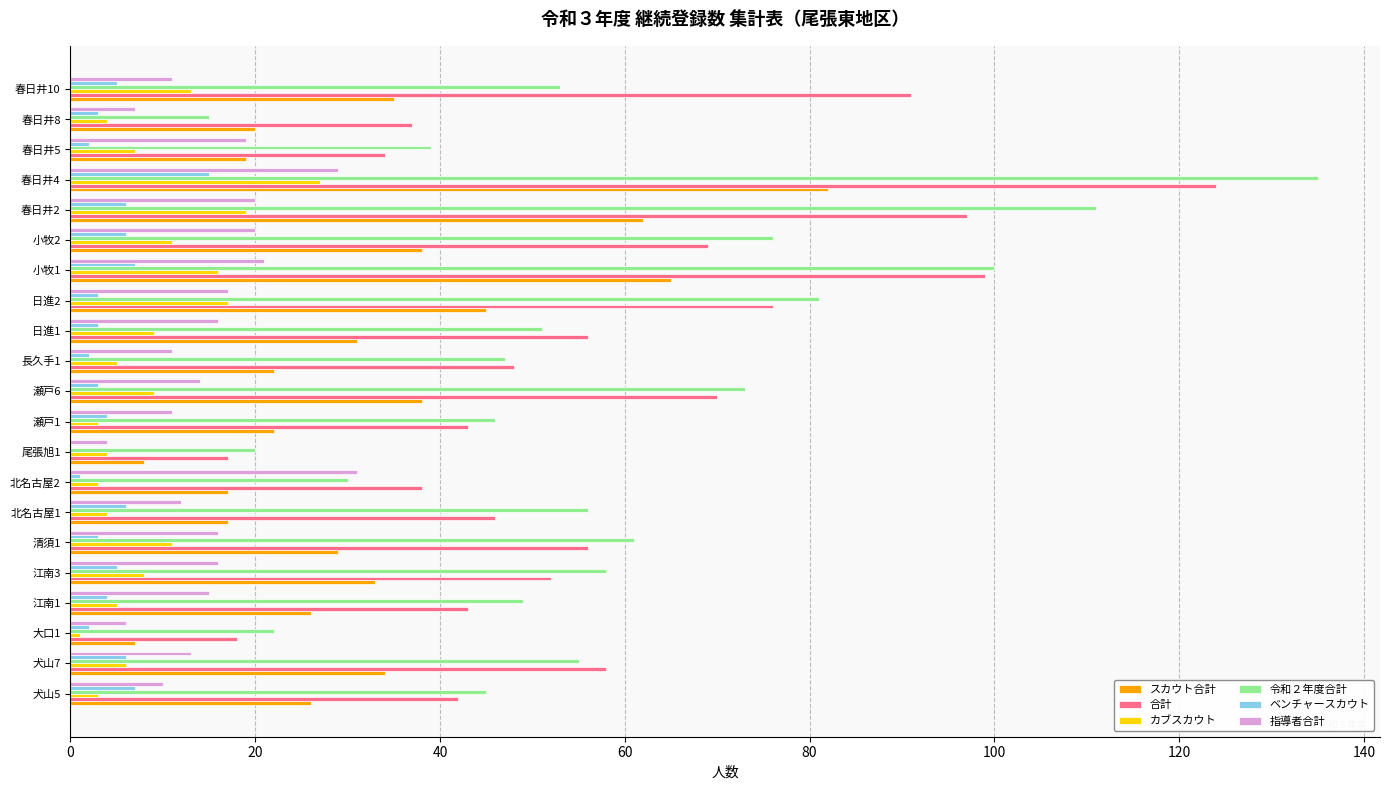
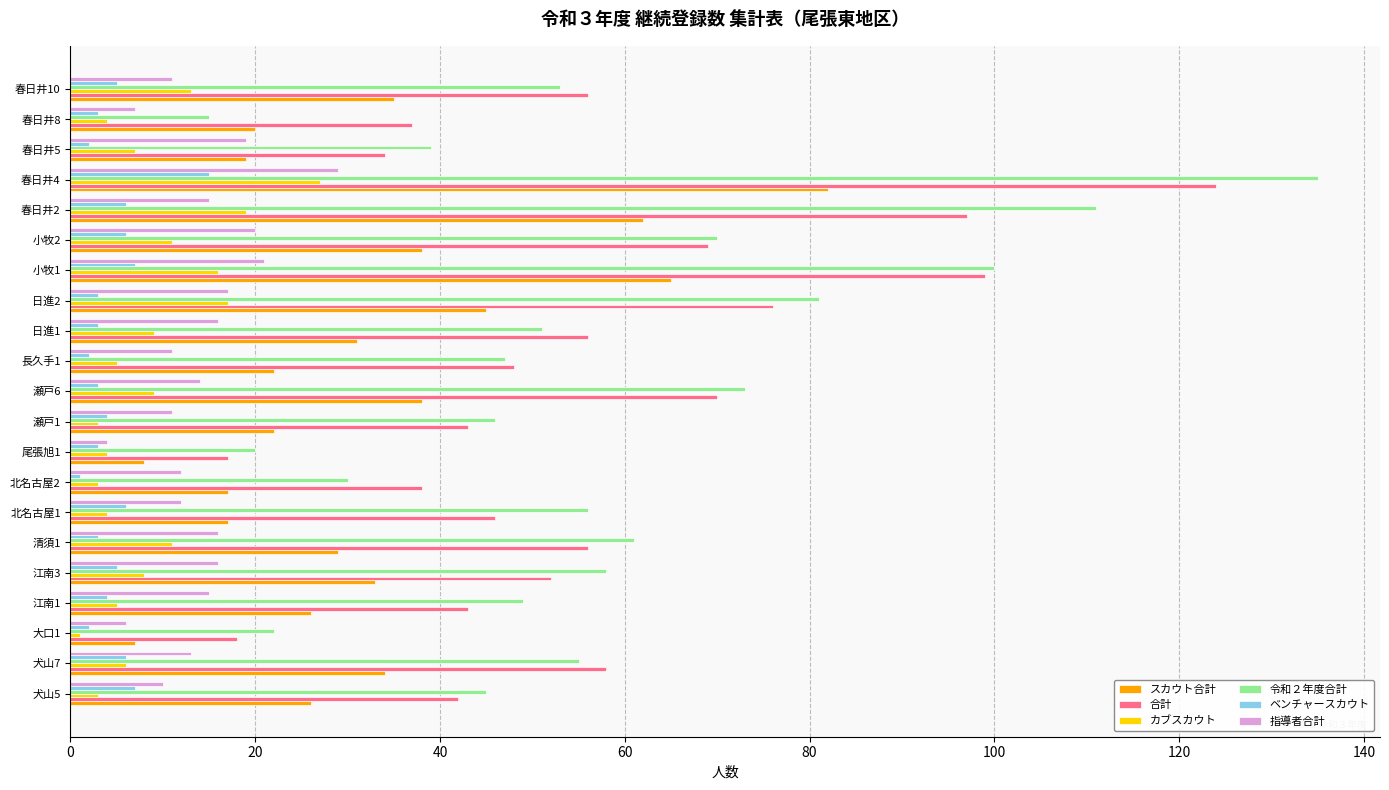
合計, 春日井10: 91 -> 56
指導者合計, 春日井2: 20 -> 15
令和２年度合計, 小牧2: 76 -> 70
ベンチャースカウト, 尾張旭1: 0 -> 3
指導者合計, 北名古屋2: 31 -> 12
